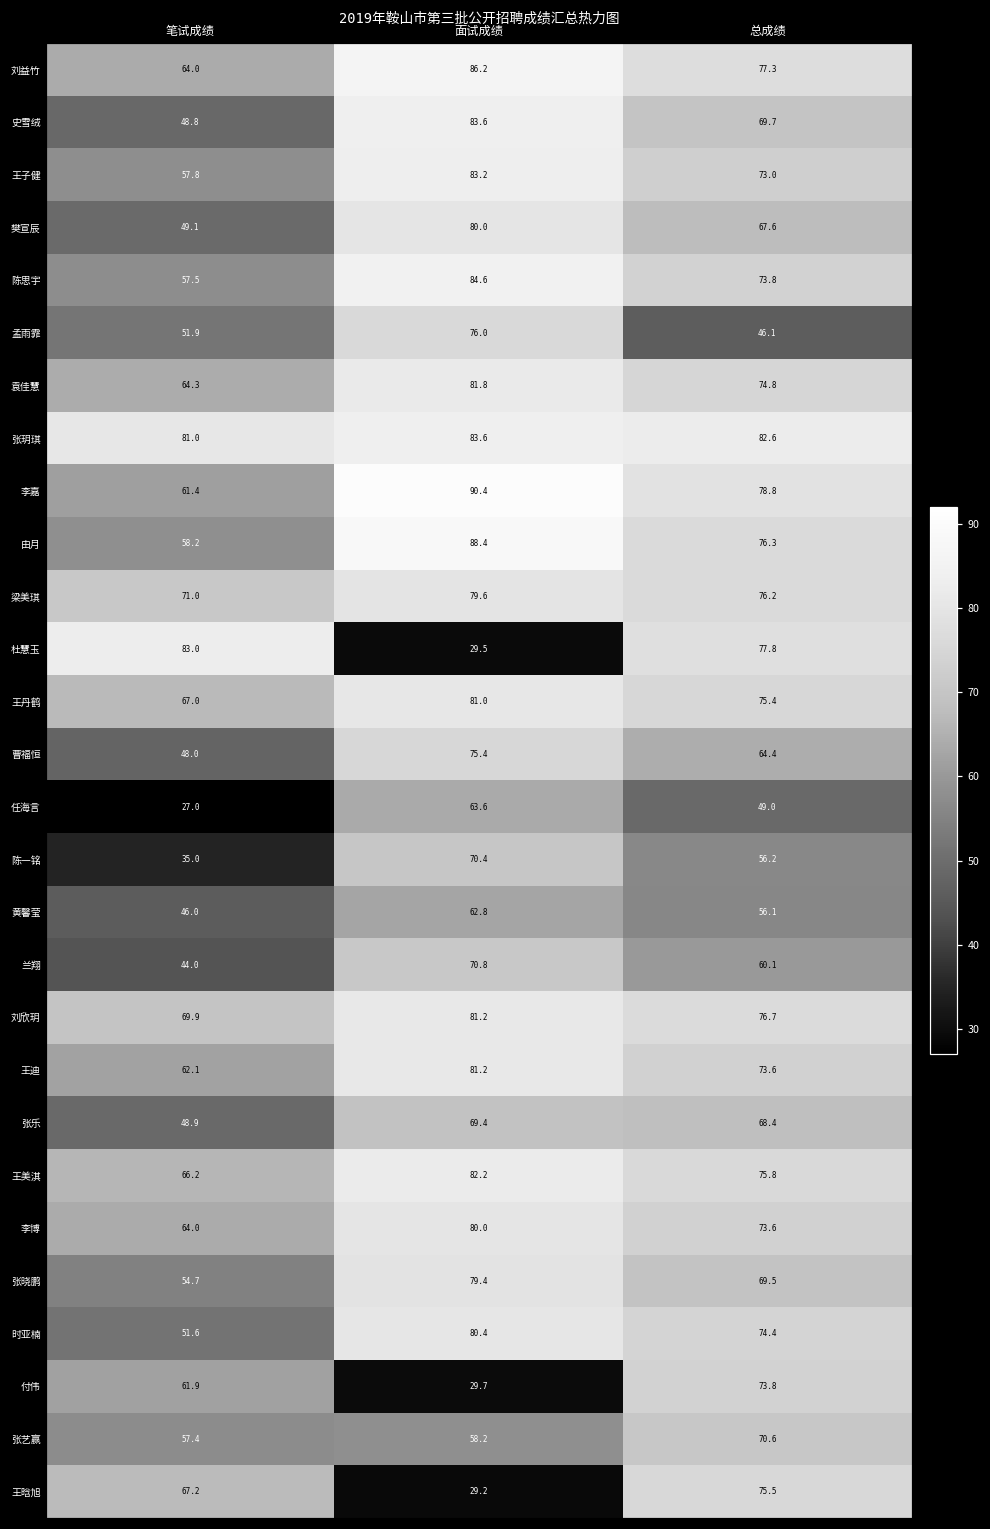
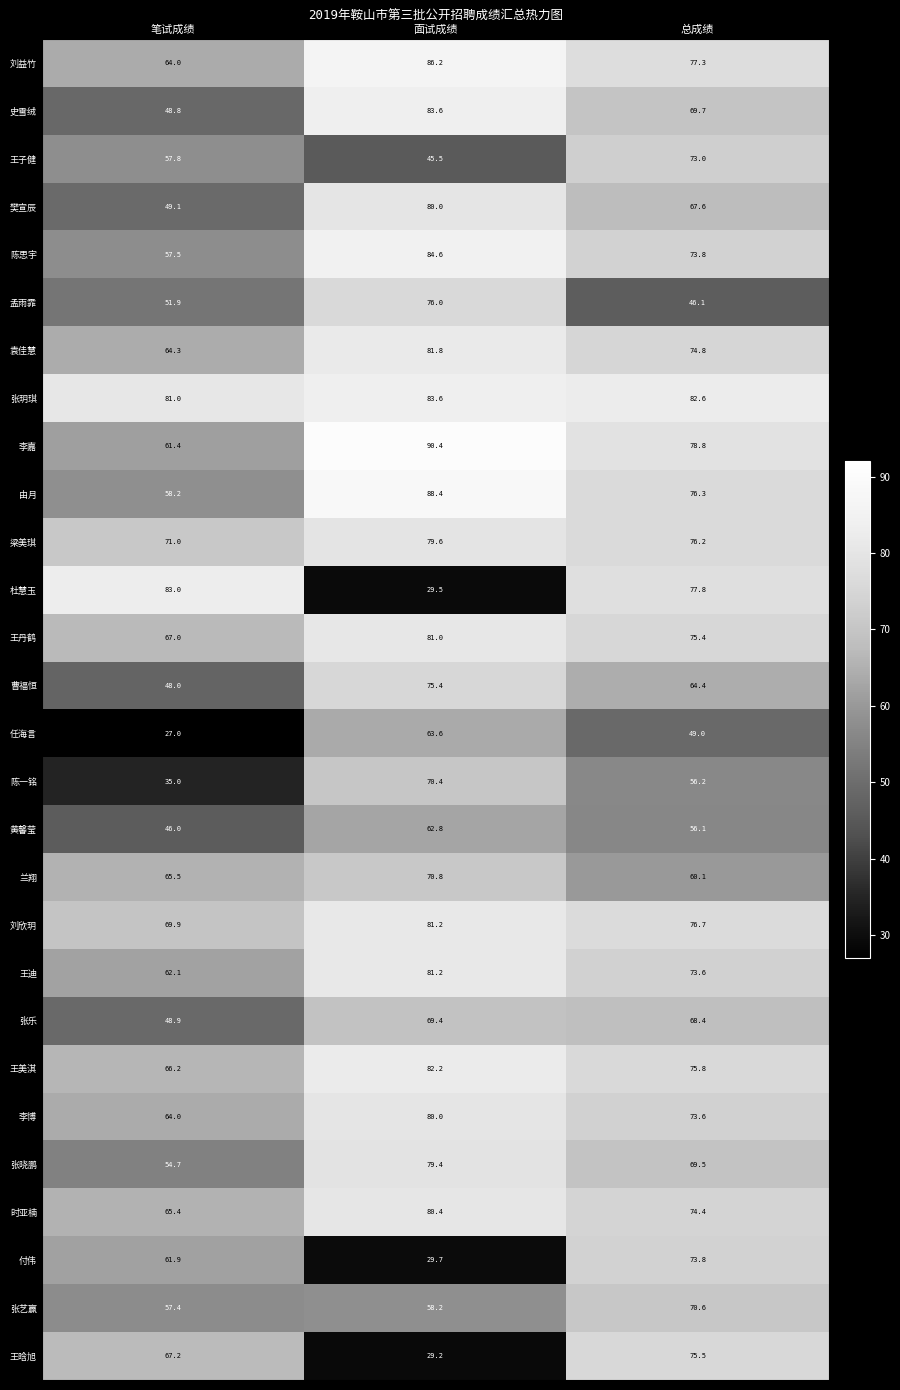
王子健, 面试成绩: 83.2 -> 45.5
兰翔, 笔试成绩: 44.0 -> 65.5
时亚楠, 笔试成绩: 51.6 -> 65.4
